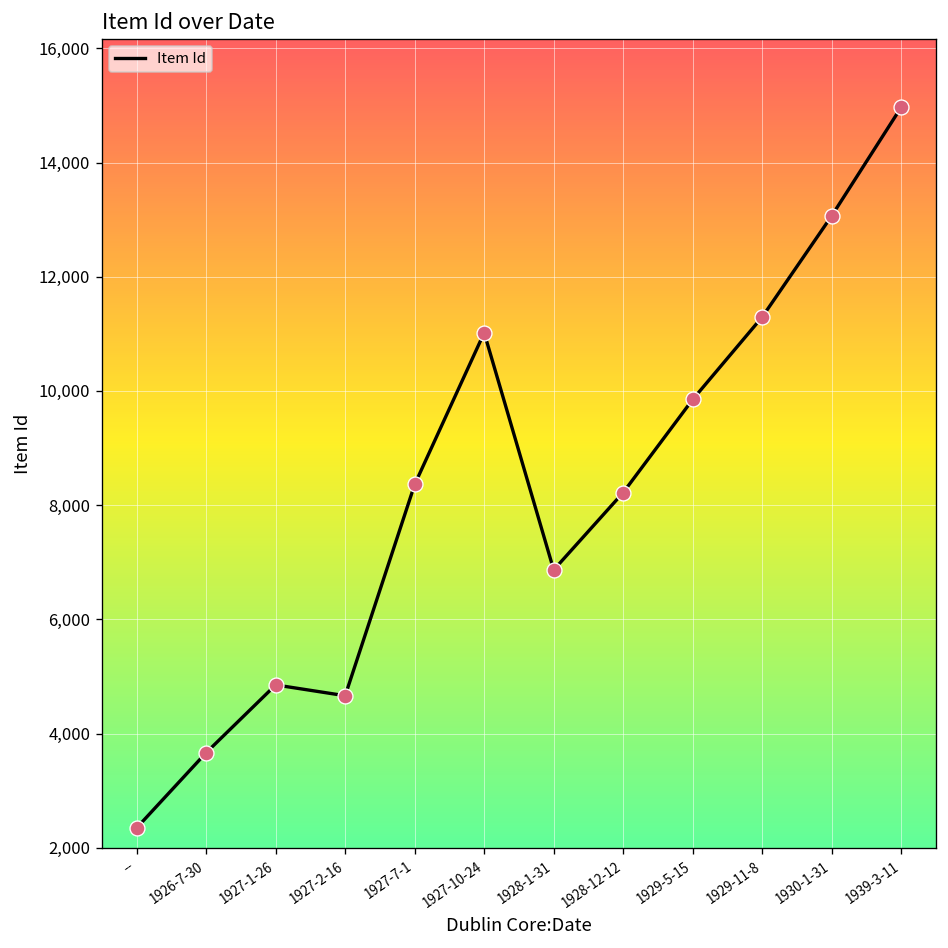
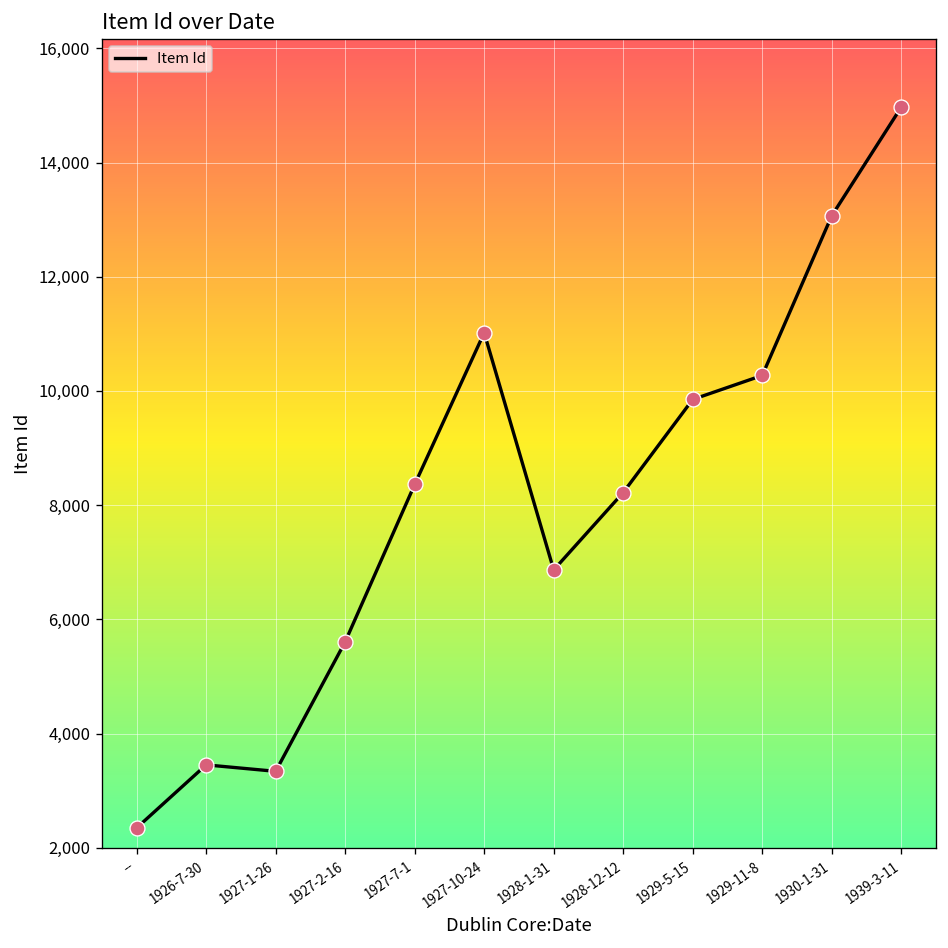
1926-7-30: 3,700 -> 3,500
1927-1-26: 4,900 -> 3,300
1927-2-16: 4,700 -> 5,600
1929-11-8: 11,300 -> 10,300
